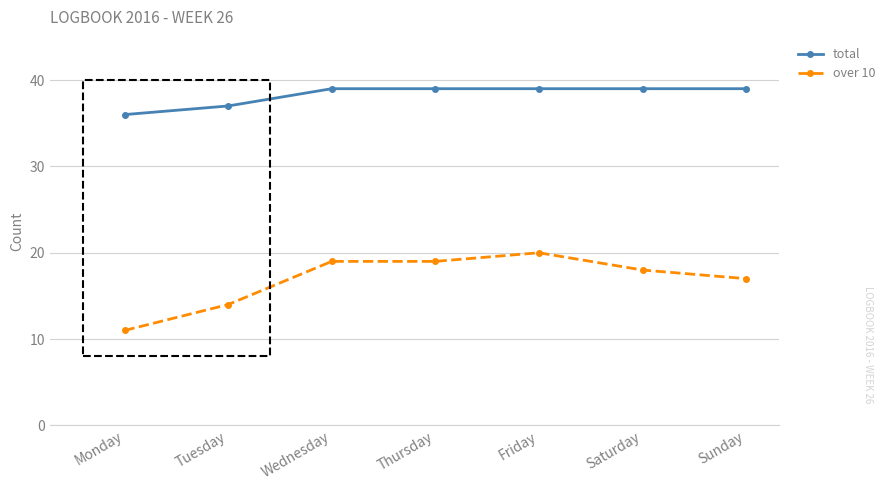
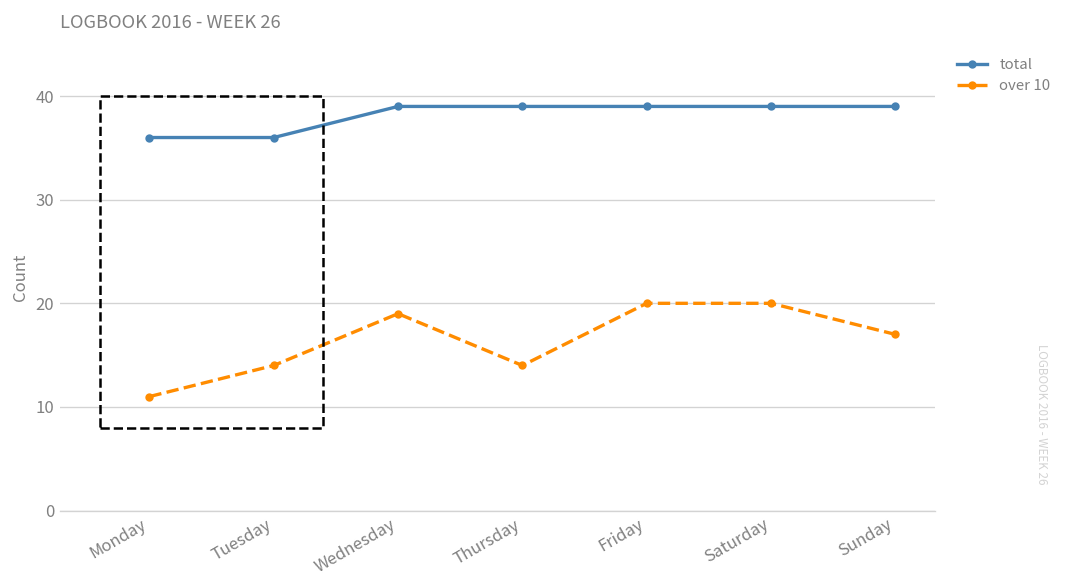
total, Tuesday: 37 -> 36
over 10, Thursday: 19 -> 14
over 10, Saturday: 18 -> 20
